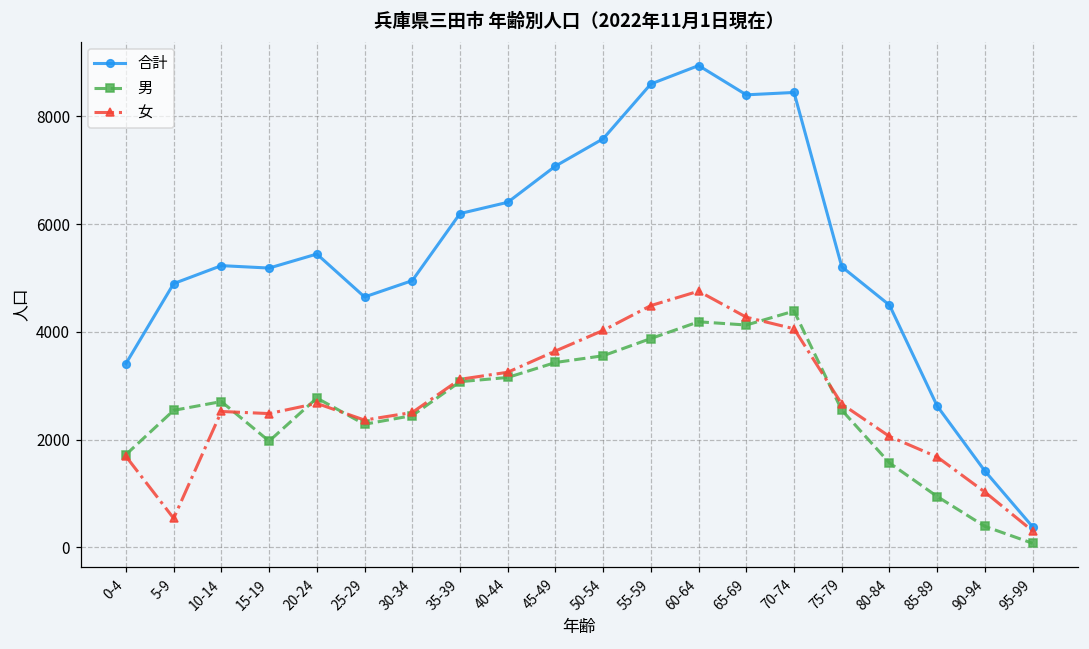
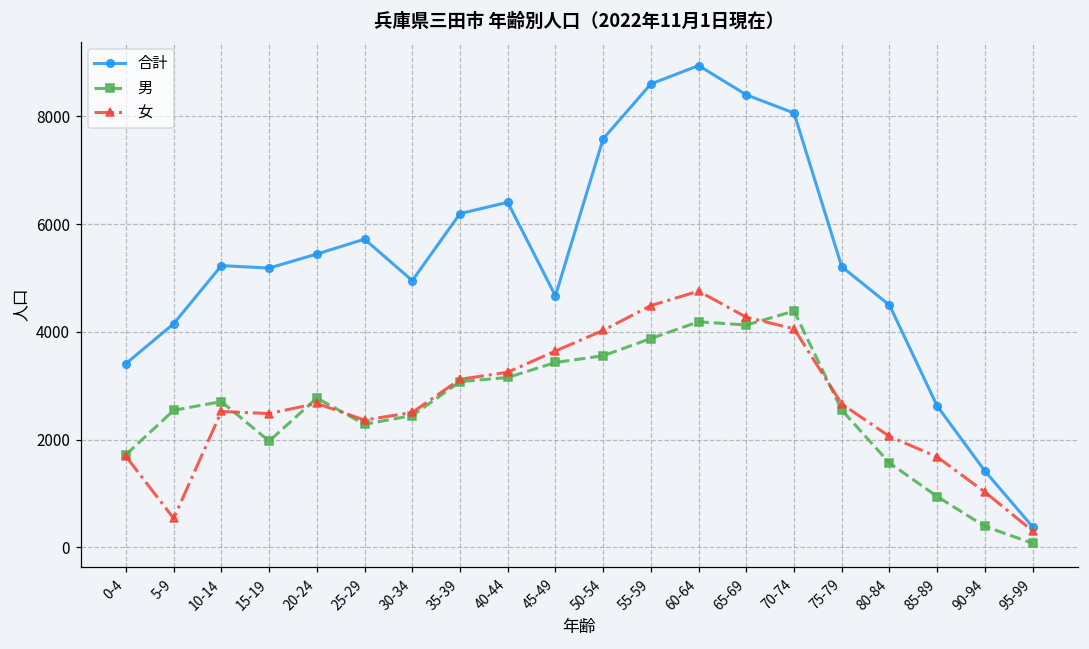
合計, 5-9: 4900 -> 4200
合計, 25-29: 4600 -> 5700
合計, 45-49: 7100 -> 4700
合計, 70-74: 8400 -> 8100
